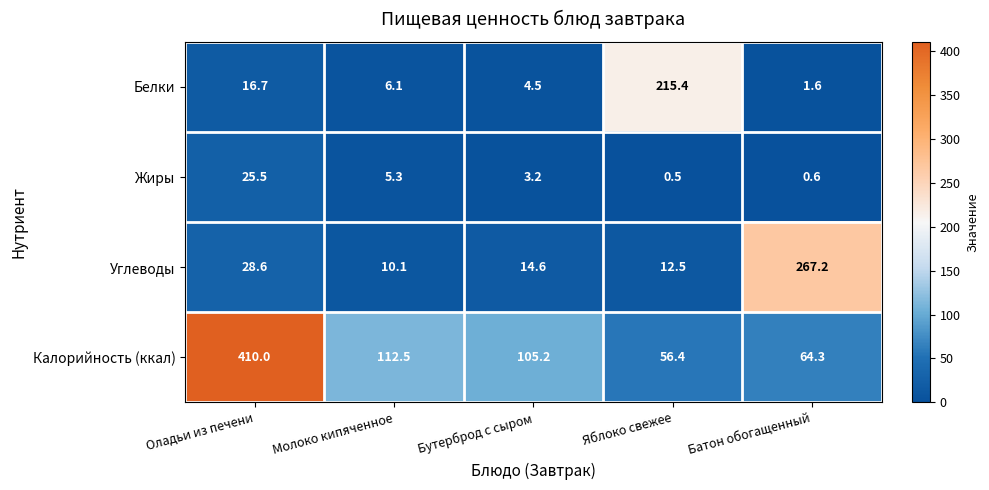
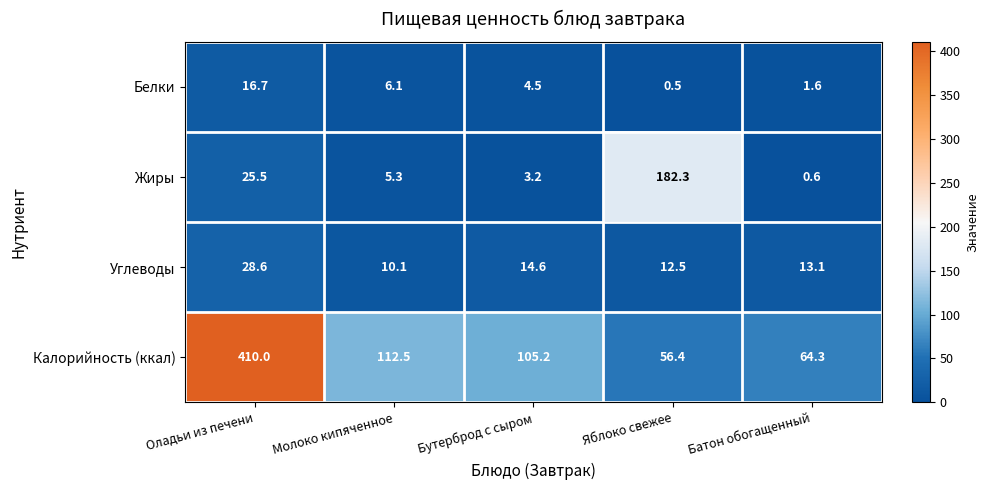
Белки, Яблоко свежее: 215.4 -> 0.5
Жиры, Яблоко свежее: 0.5 -> 182.3
Углеводы, Батон обогащенный: 267.2 -> 13.1
